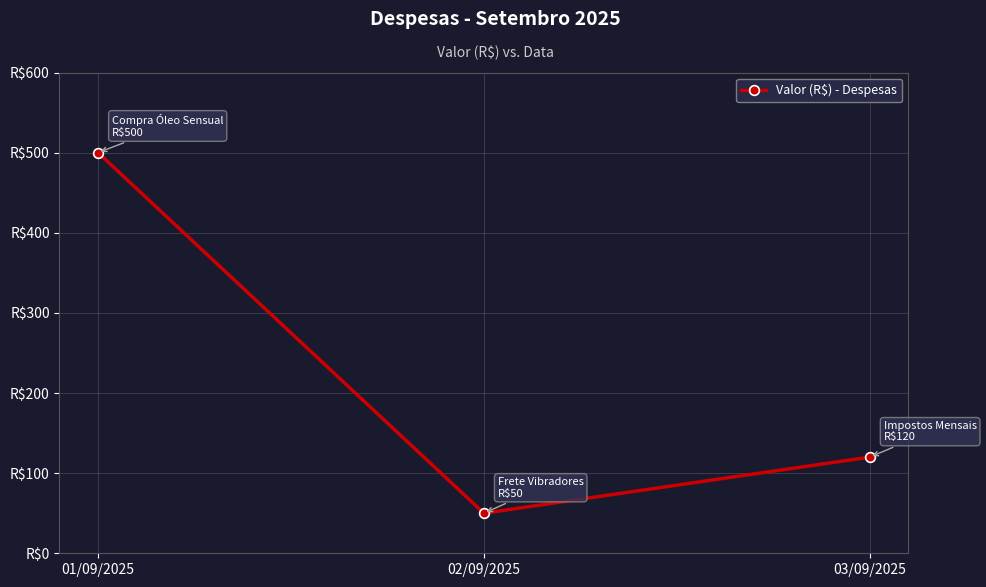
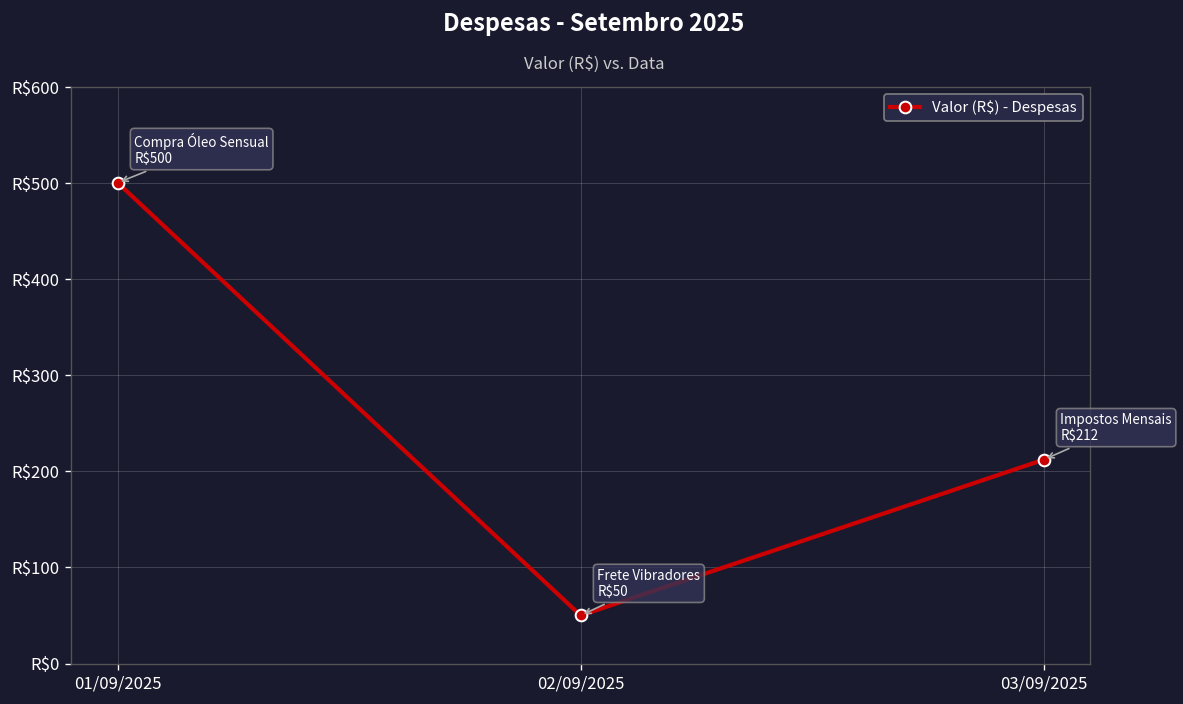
03/09/2025: $120 -> $212
